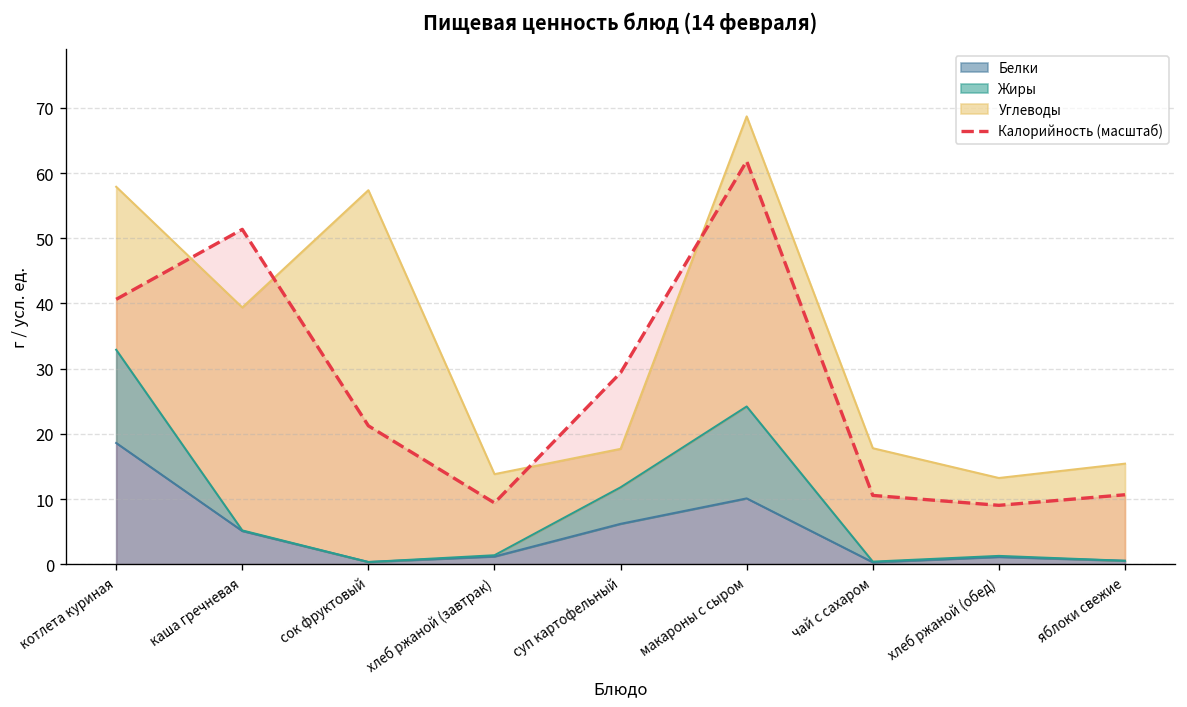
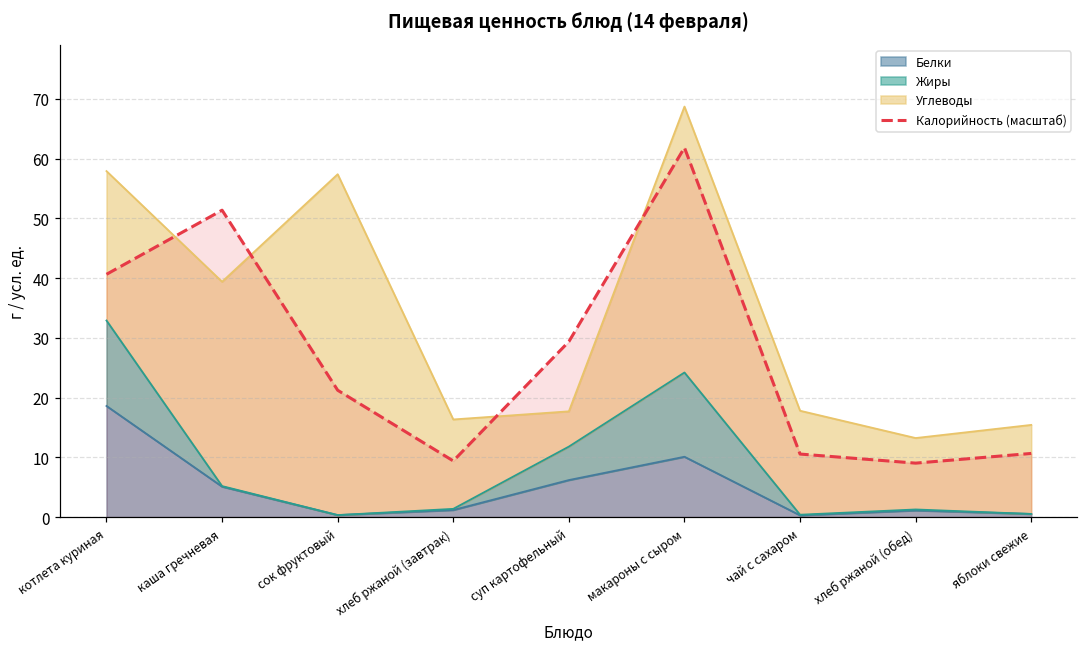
Углеводы, хлеб ржаной (завтрак): 12 -> 15
